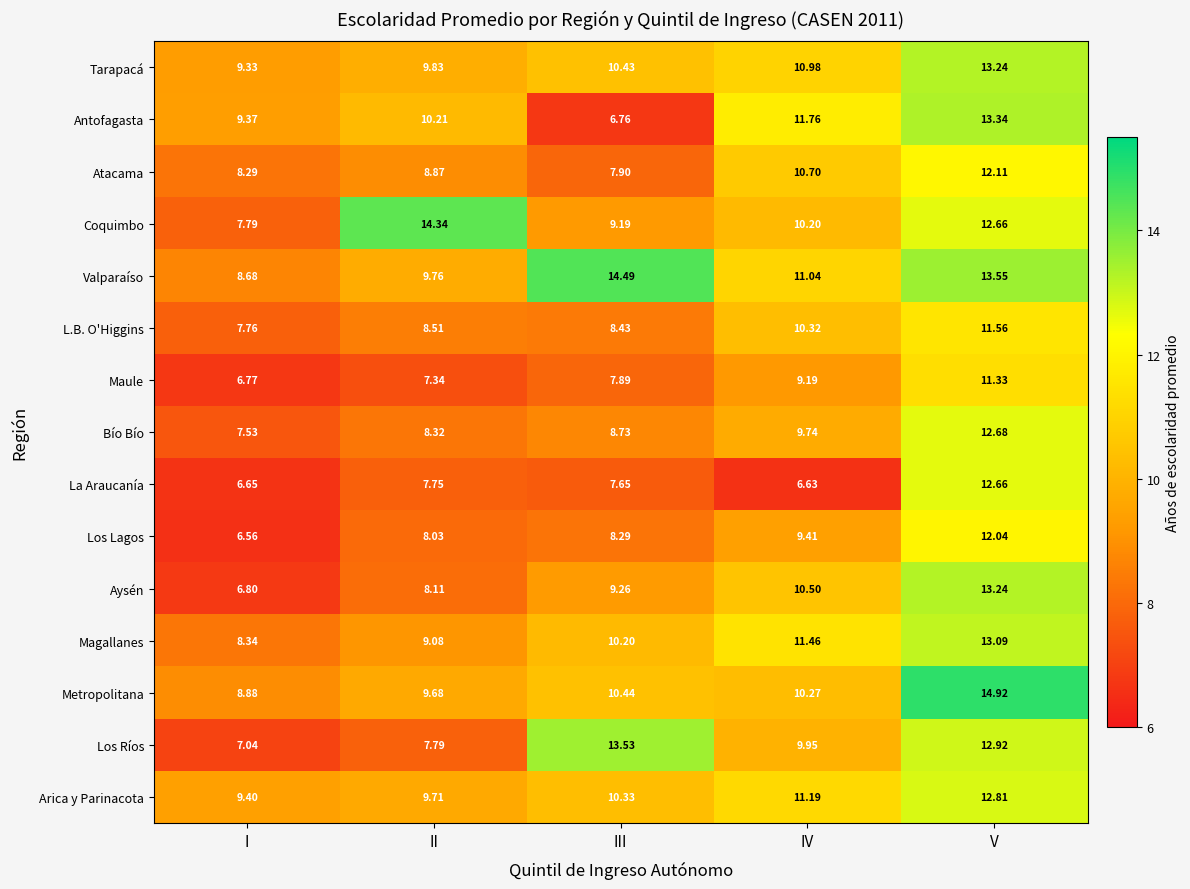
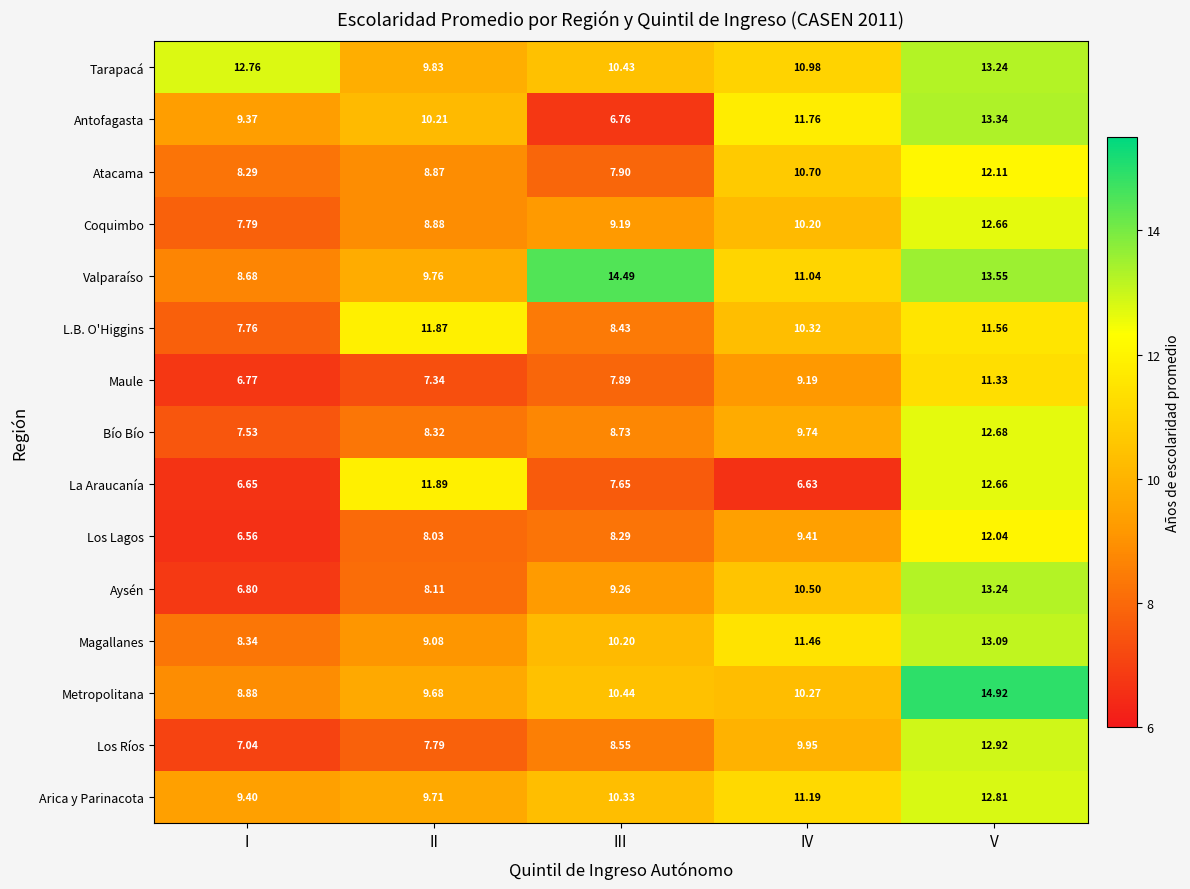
Tarapacá, I: 9.33 -> 12.76
Coquimbo, II: 14.34 -> 8.88
L.B. O'Higgins, II: 8.51 -> 11.87
La Araucanía, II: 7.75 -> 11.89
Los Ríos, III: 13.53 -> 8.55
